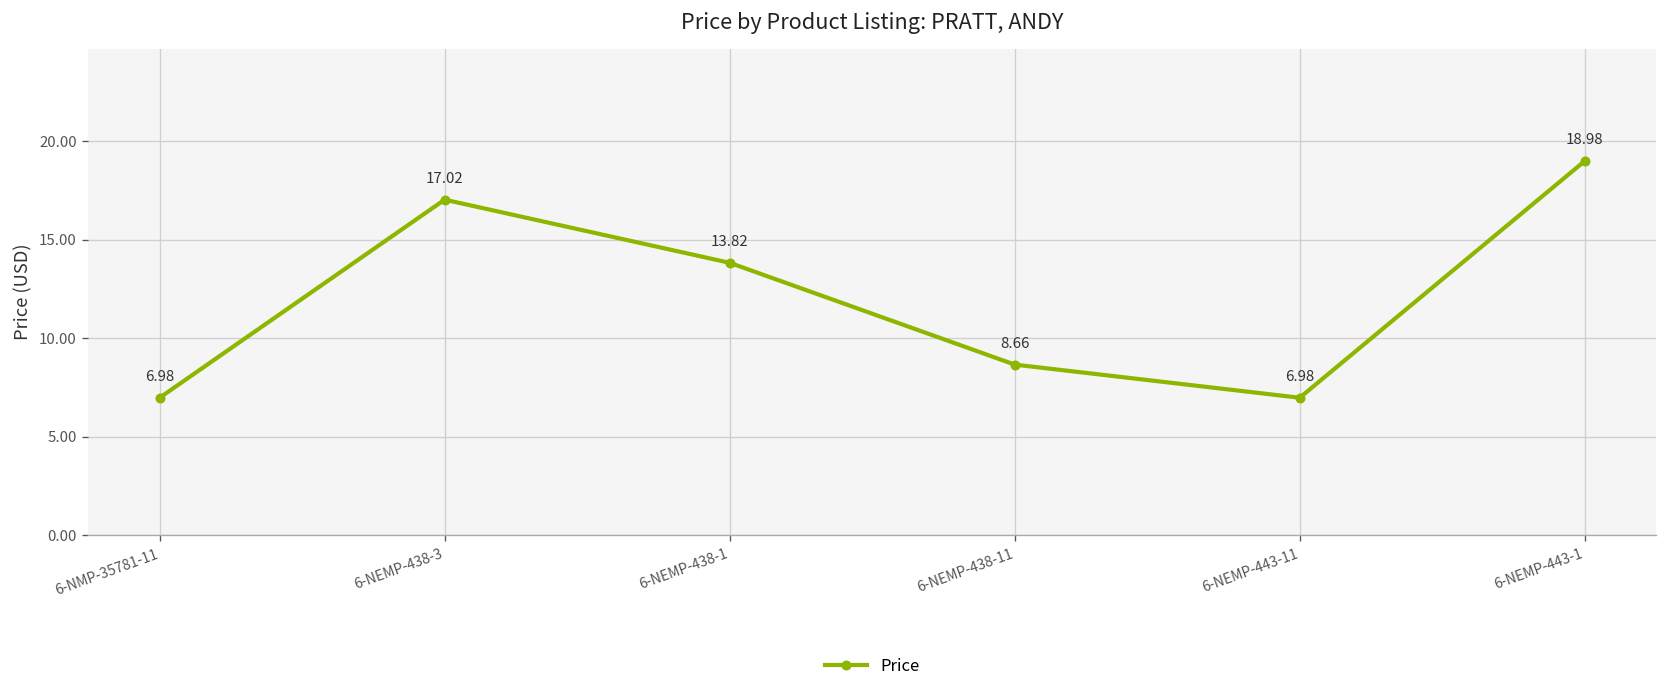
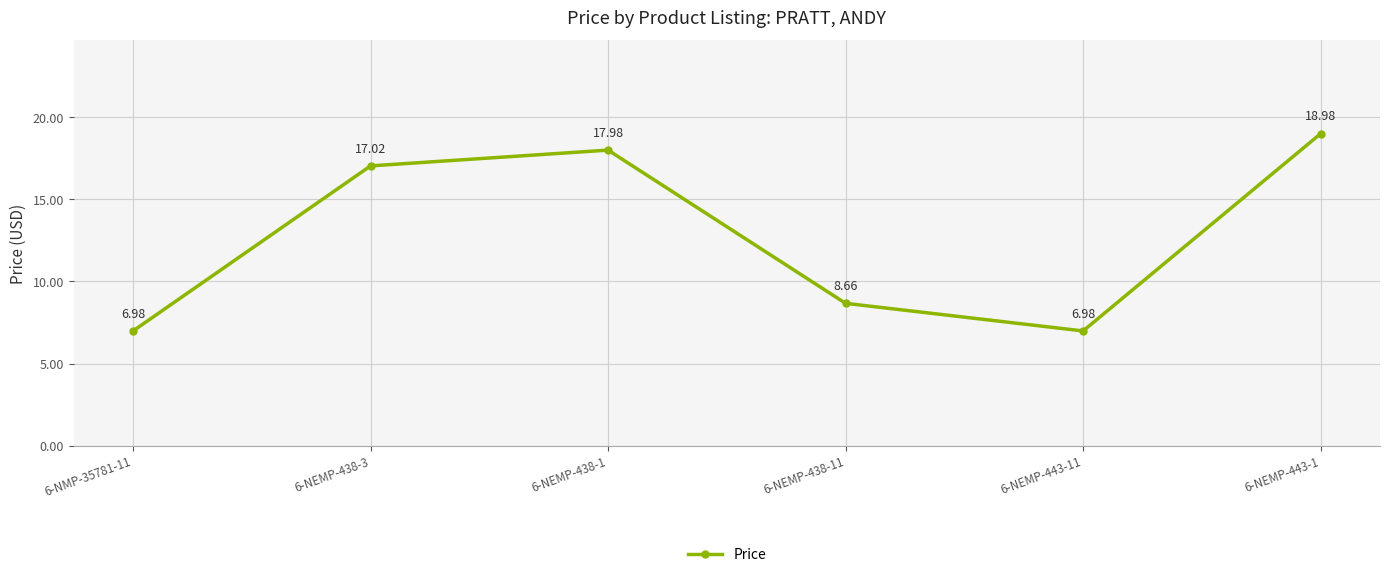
6-NEMP-438-1: 13.82 -> 17.98
